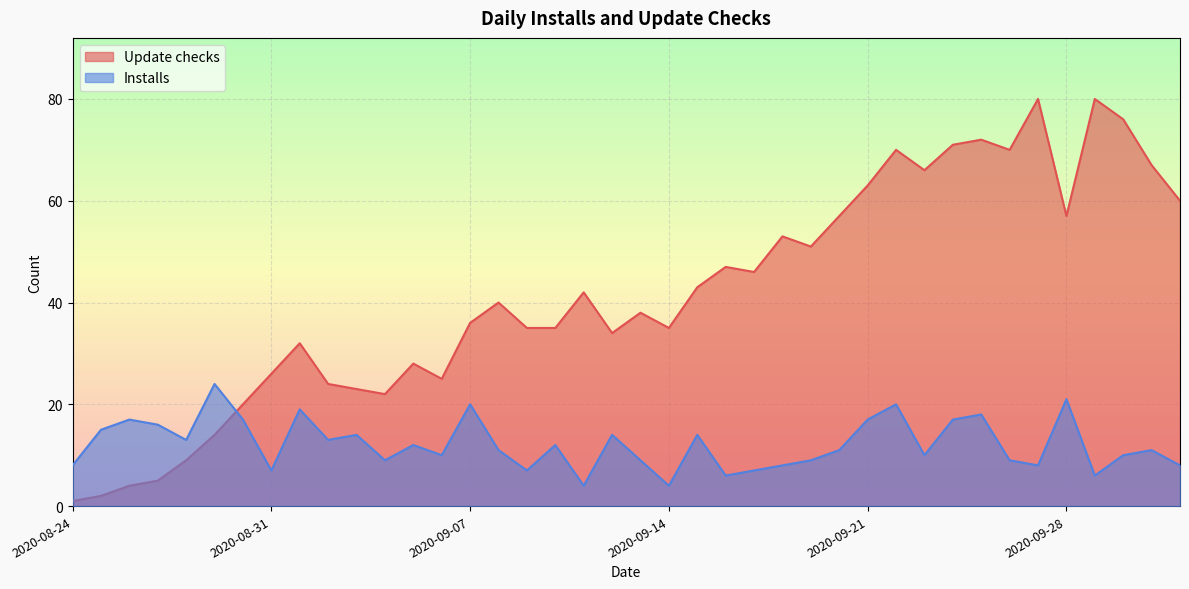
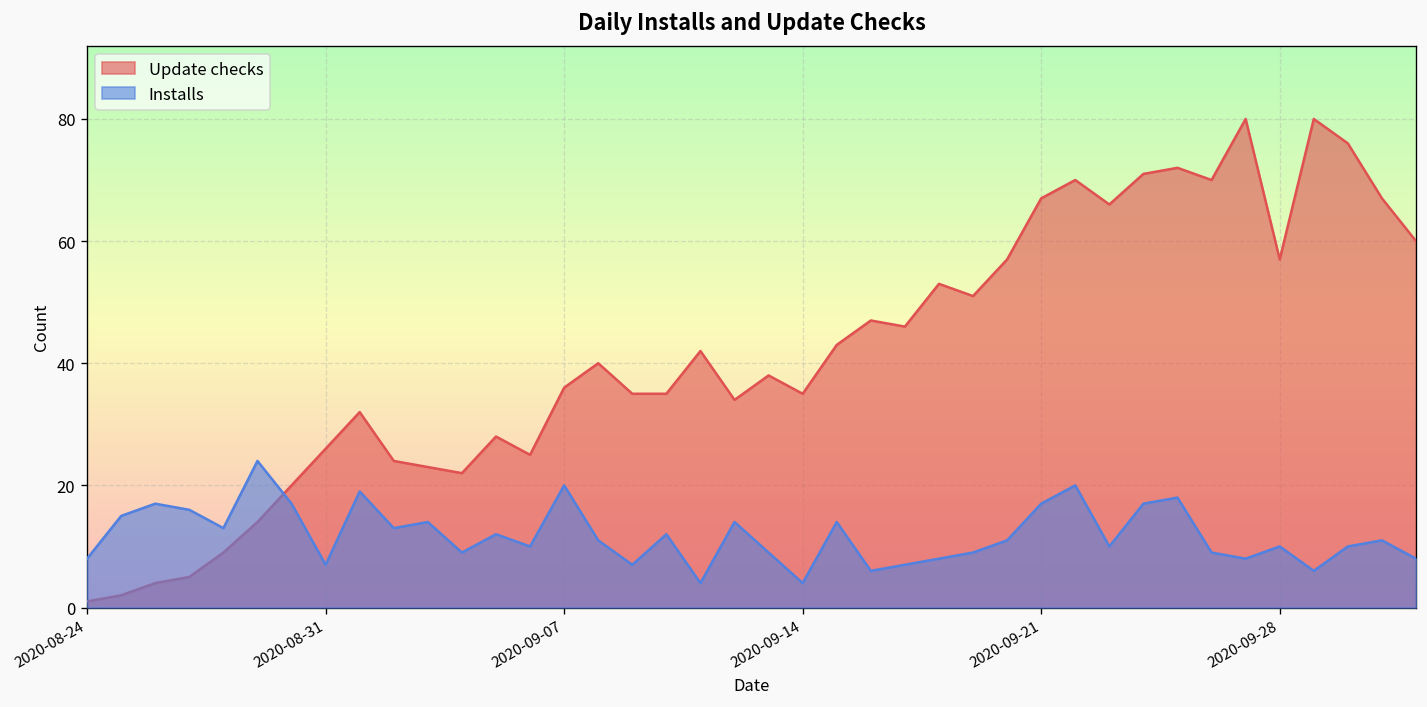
Update checks, 2020-09-21: 63 -> 67
Installs, 2020-09-28: 21 -> 10
